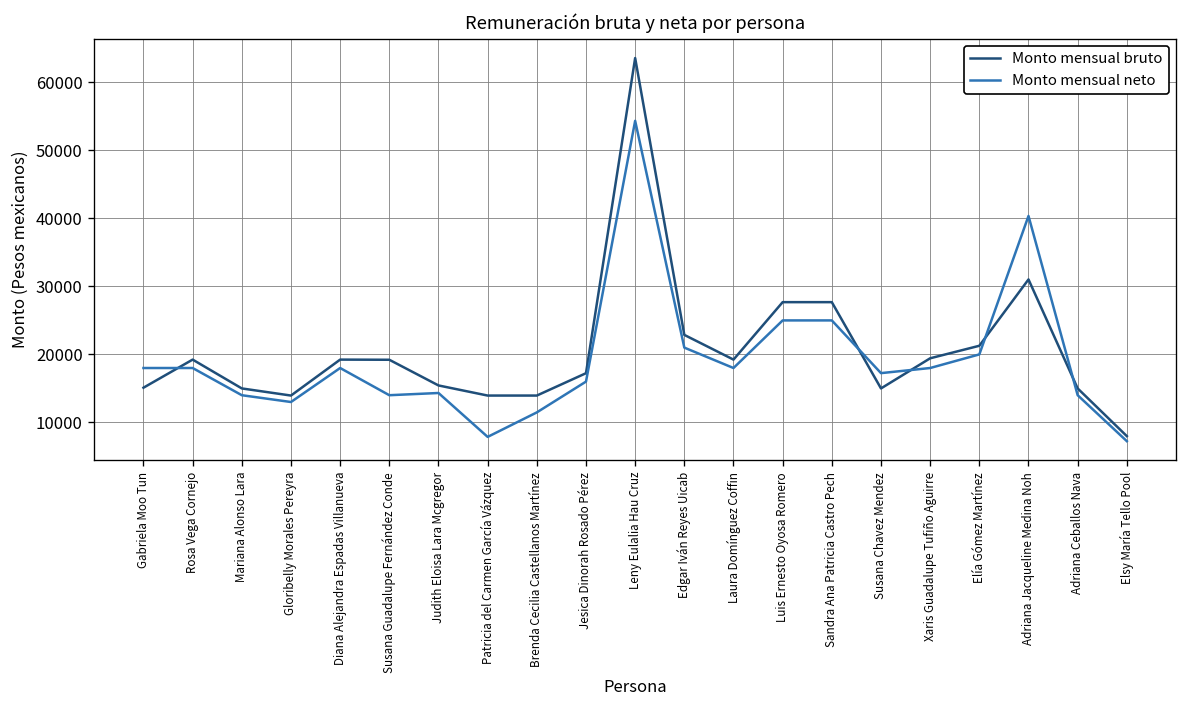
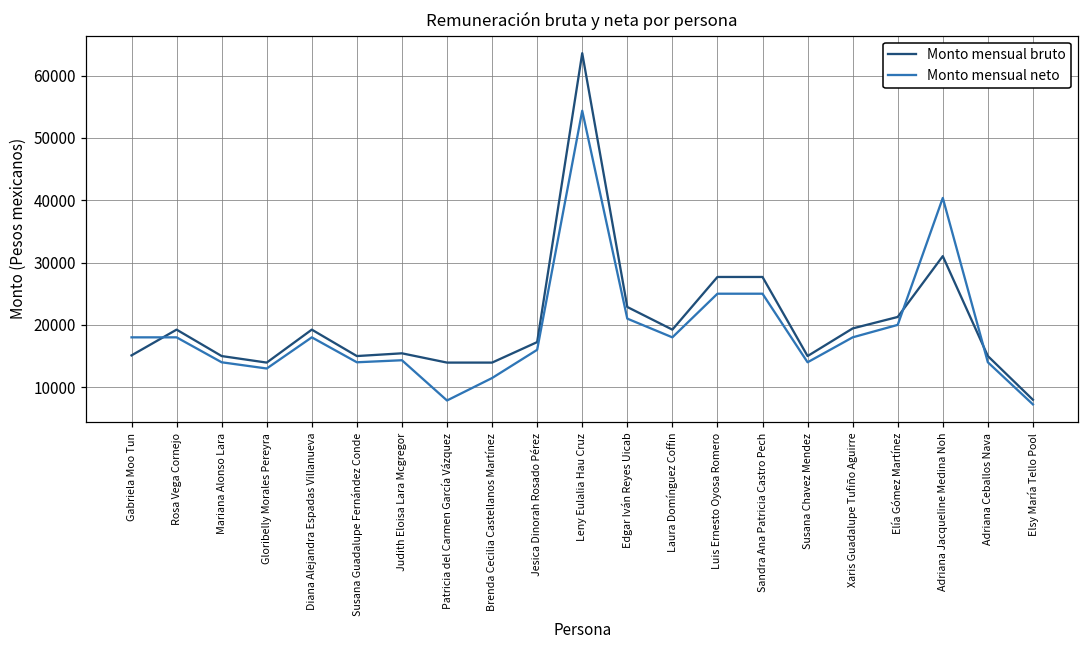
Monto mensual bruto, Susana Guadalupe Fernández Conde: 19000 -> 15000
Monto mensual neto, Susana Chavez Mendez: 17000 -> 14000
